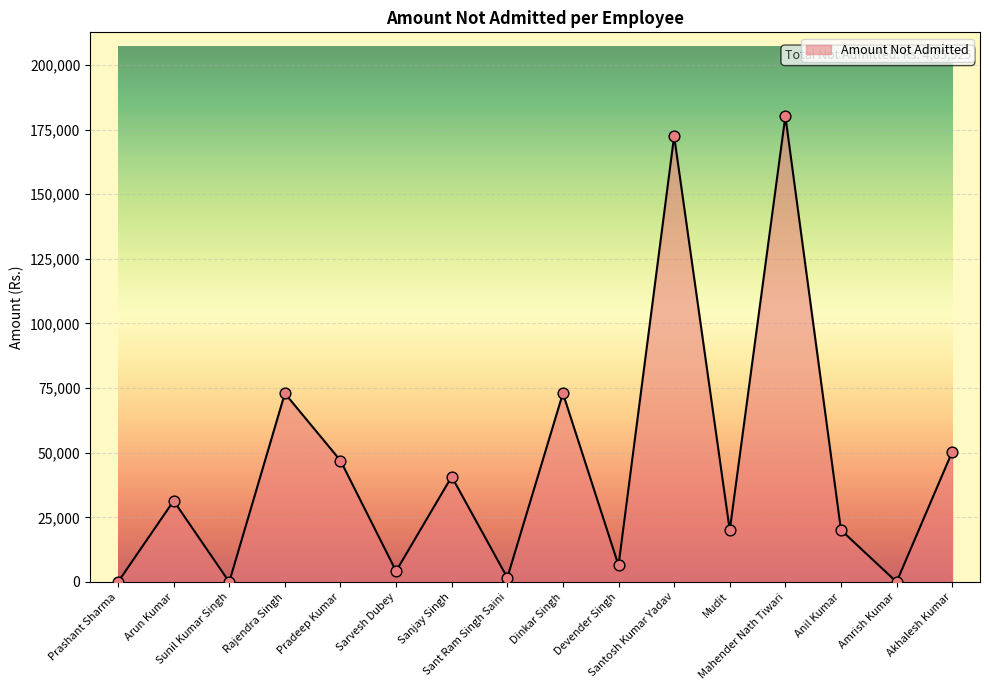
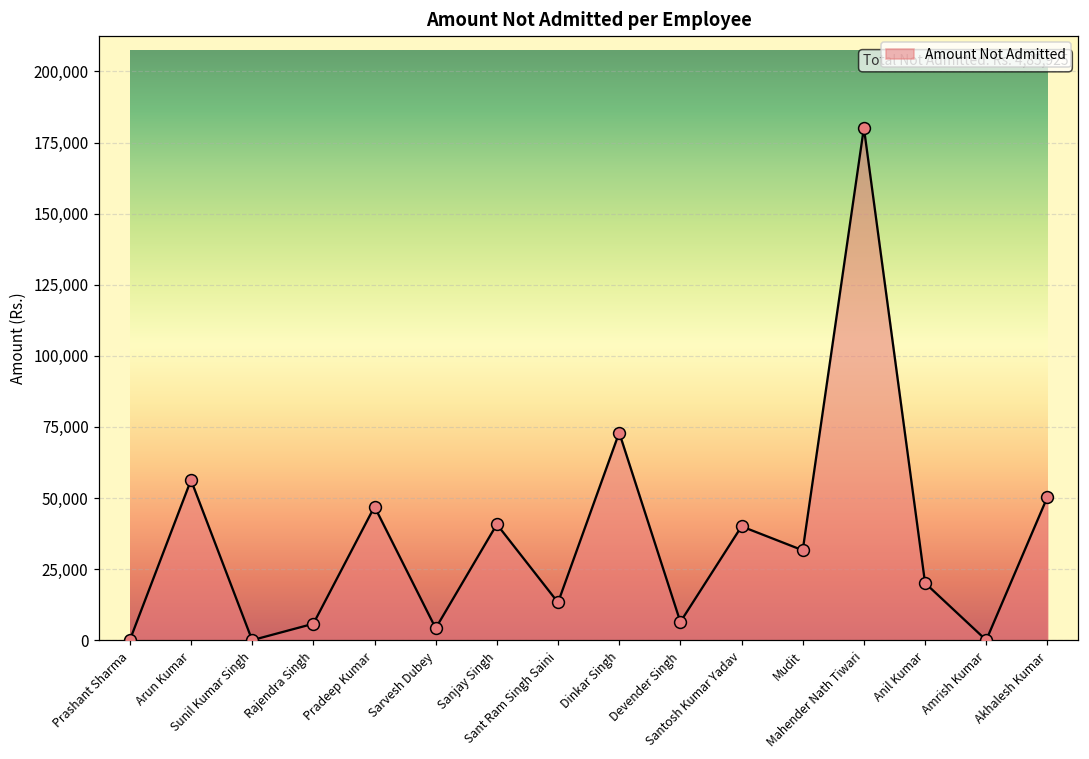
Arun Kumar: 31,000 -> 56,000
Rajendra Singh: 73,000 -> 6,000
Sant Ram Singh Saini: 2,000 -> 13,000
Santosh Kumar Yadav: 172,000 -> 40,000
Mudit: 20,000 -> 32,000
